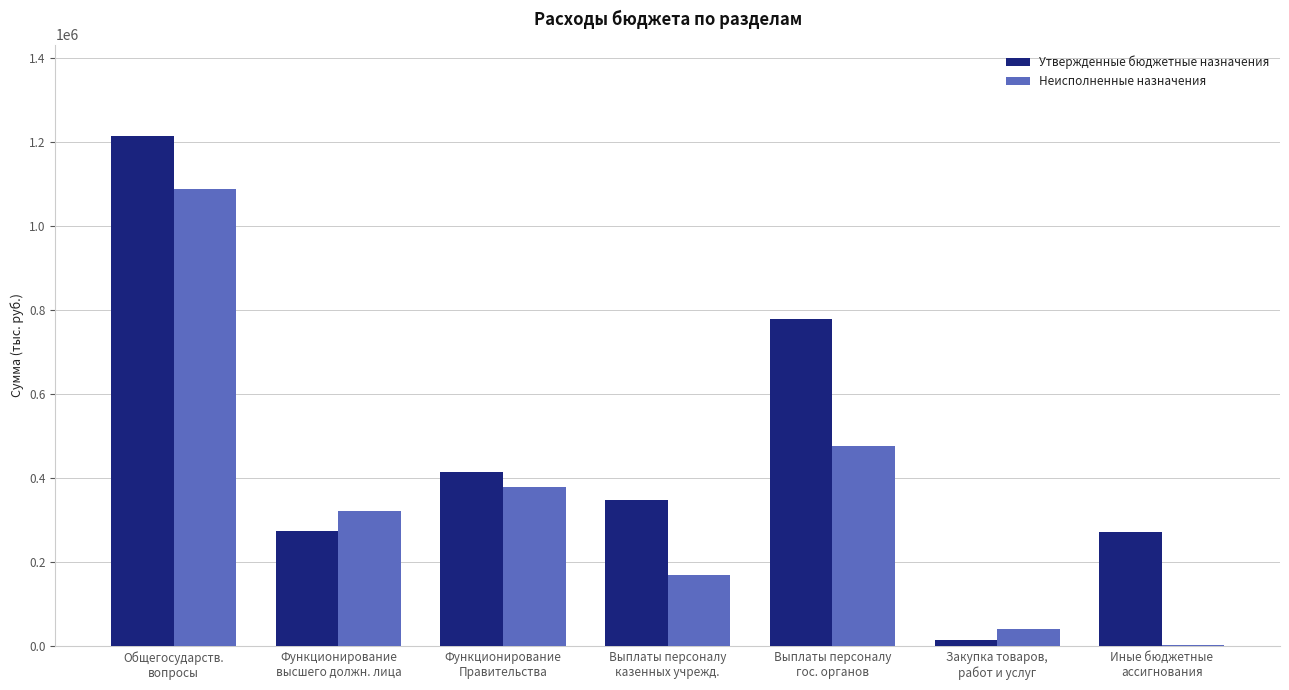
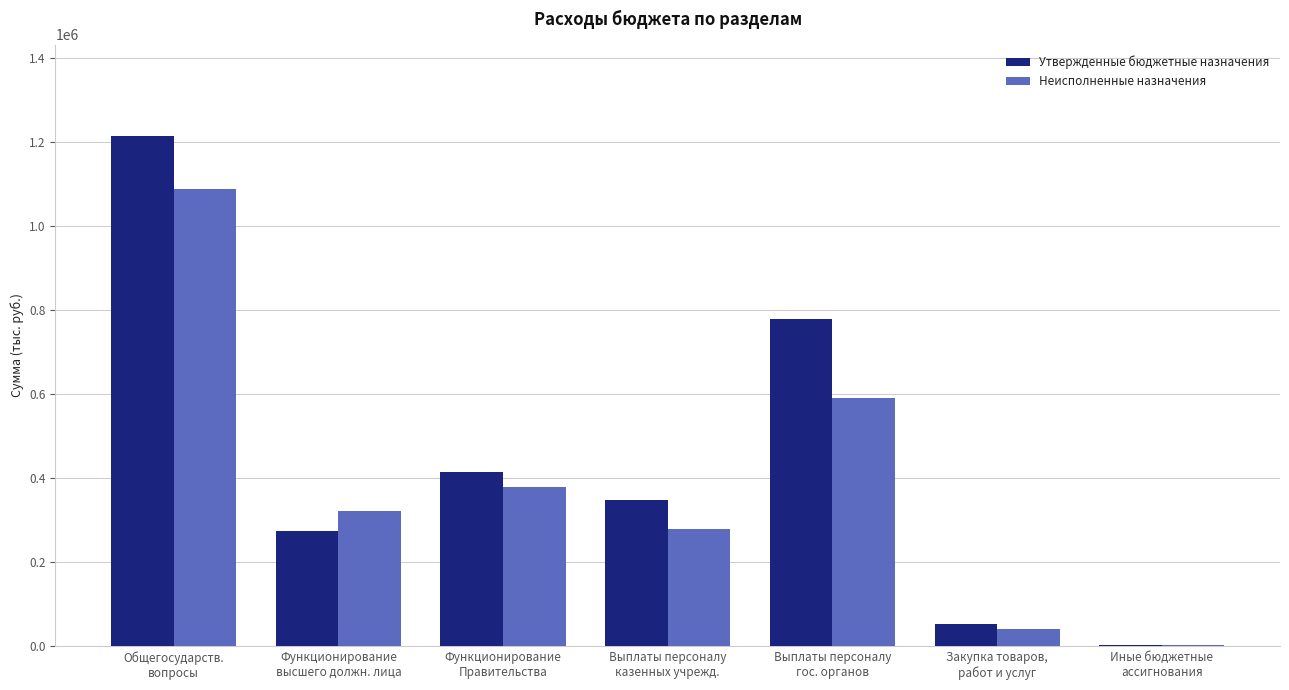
Неисполненные назначения, Выплаты персоналу казенных учрежд.: 170000 -> 280000
Неисполненные назначения, Выплаты персоналу гос. органов: 480000 -> 590000
Утвержденные бюджетные назначения, Закупка товаров, работ и услуг: 20000 -> 50000
Утвержденные бюджетные назначения, Иные бюджетные ассигнования: 270000 -> 0
